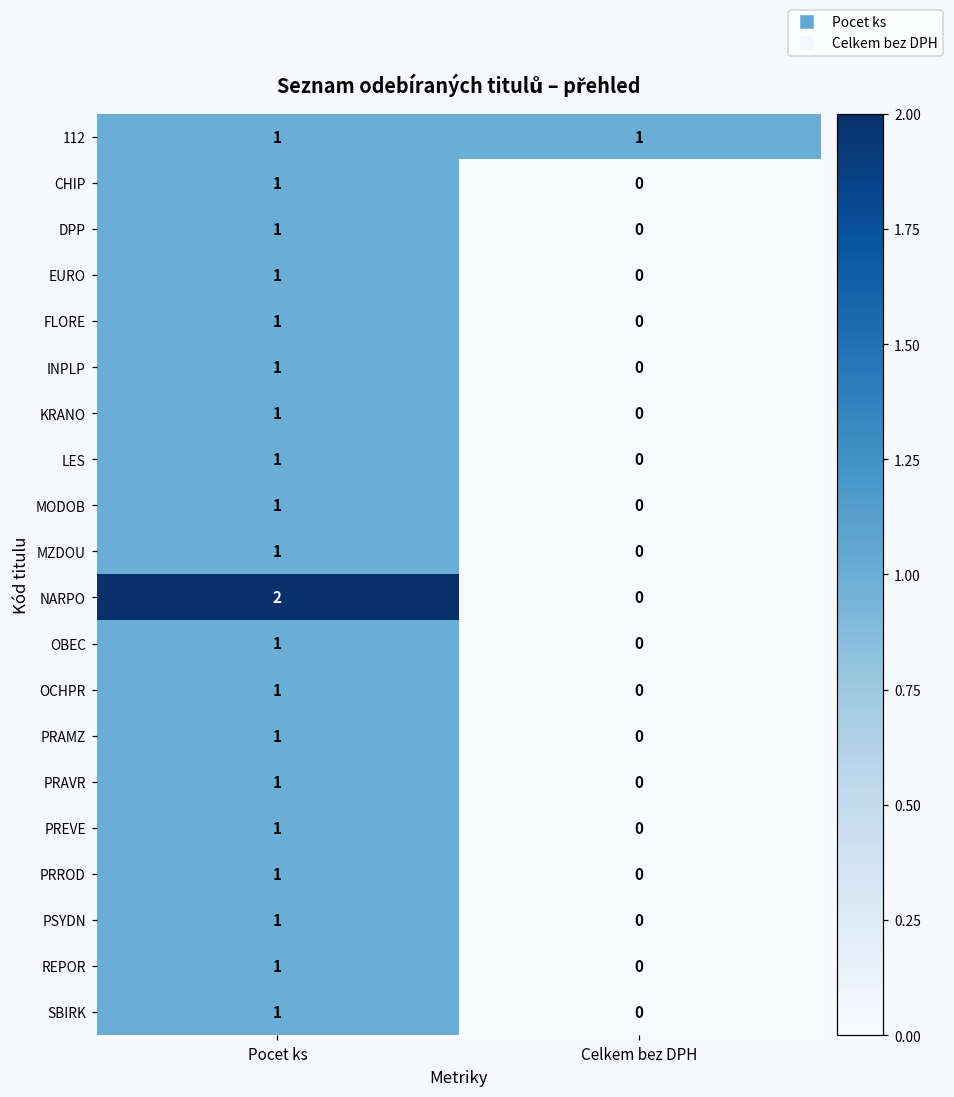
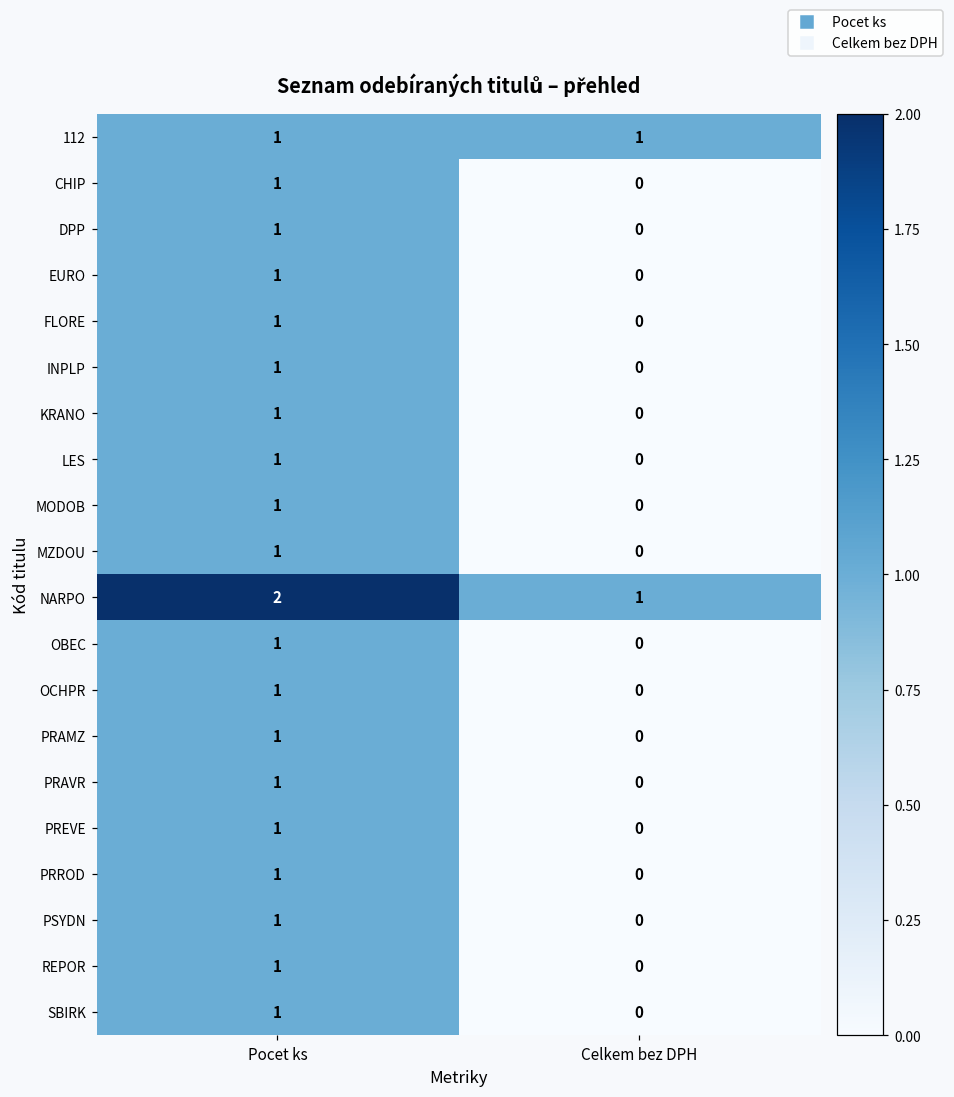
NARPO, Celkem bez DPH: 0 -> 1
